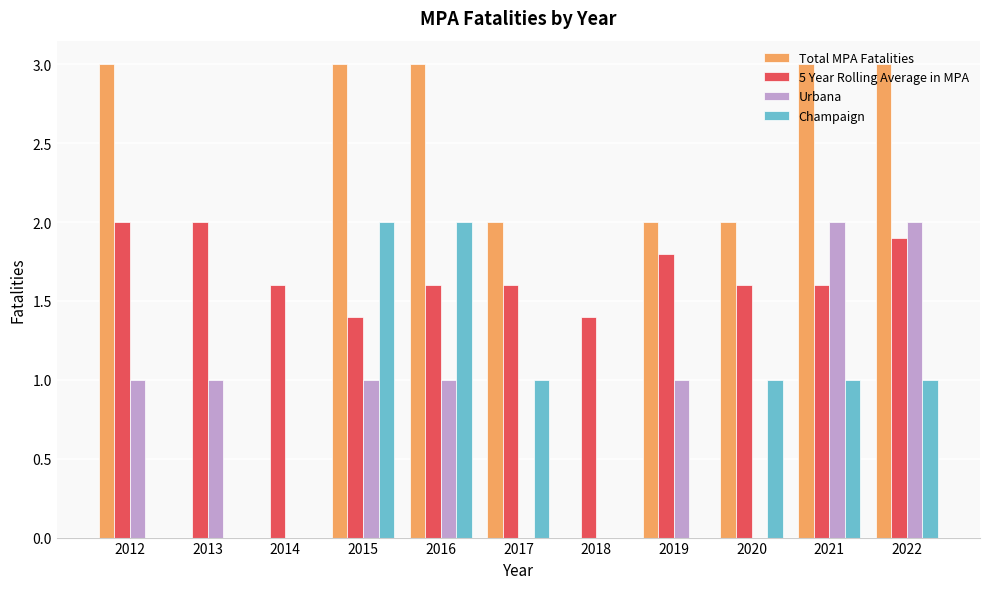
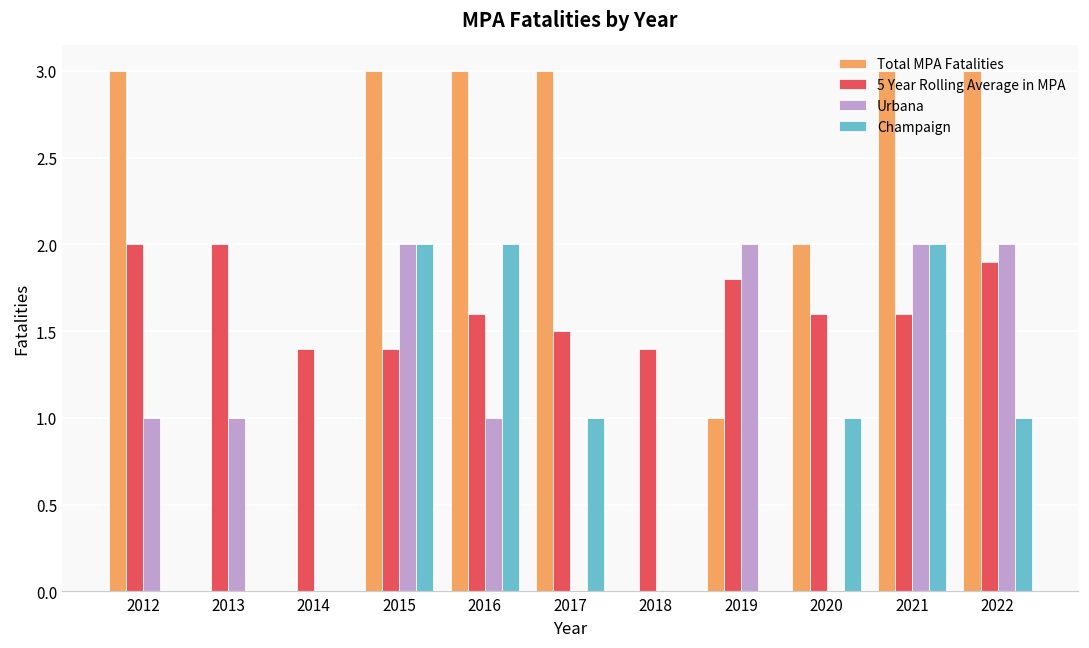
5 Year Rolling Average in MPA, 2014: 1.6 -> 1.4
Urbana, 2015: 1 -> 2
Total MPA Fatalities, 2017: 2 -> 3
5 Year Rolling Average in MPA, 2017: 1.6 -> 1.5
Total MPA Fatalities, 2019: 2 -> 1
Urbana, 2019: 1 -> 2
Champaign, 2021: 1 -> 2
